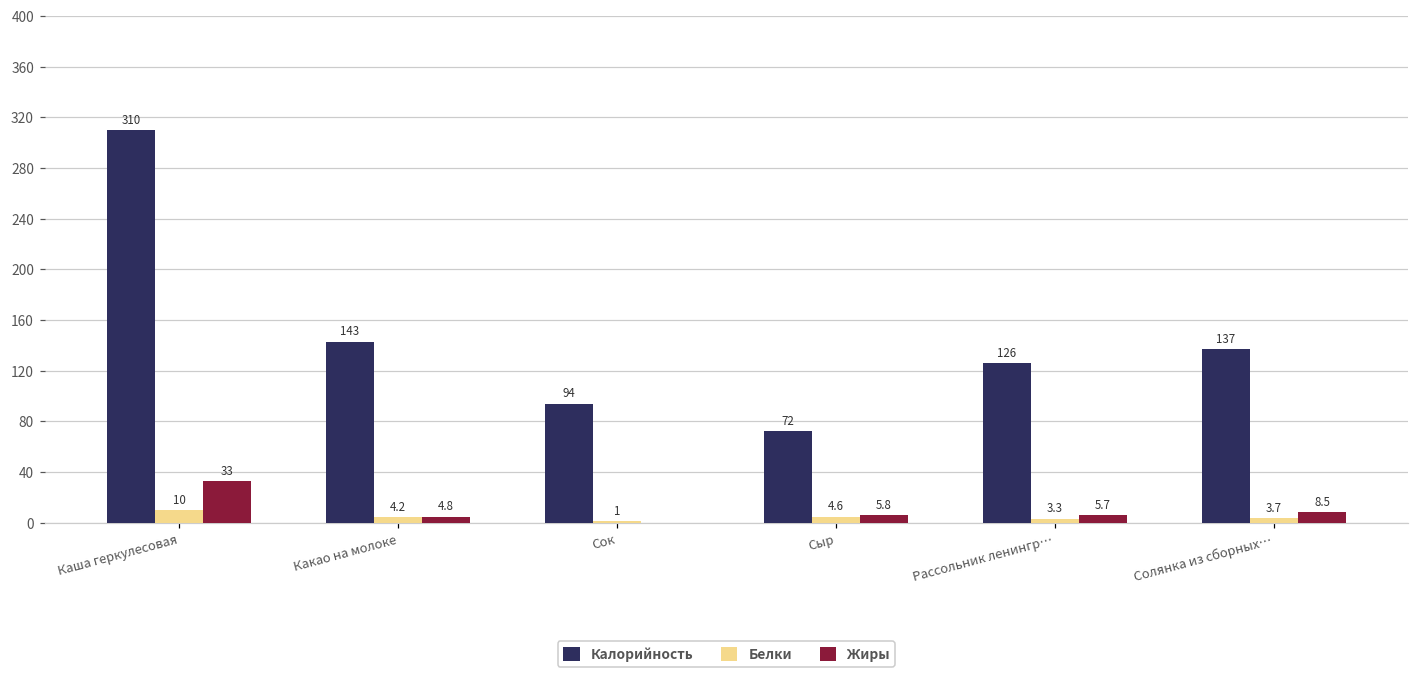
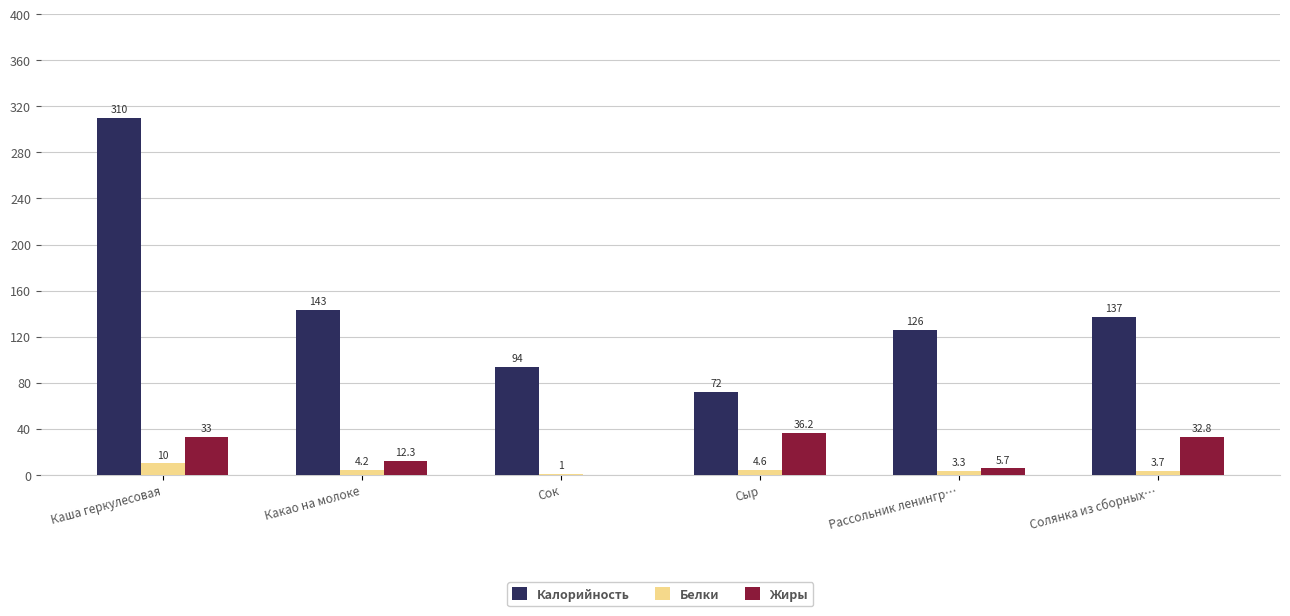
Жиры, Какао на молоке: 4.8 -> 12.3
Жиры, Сыр: 5.8 -> 36.2
Жиры, Солянка из сборных…: 8.5 -> 32.8
